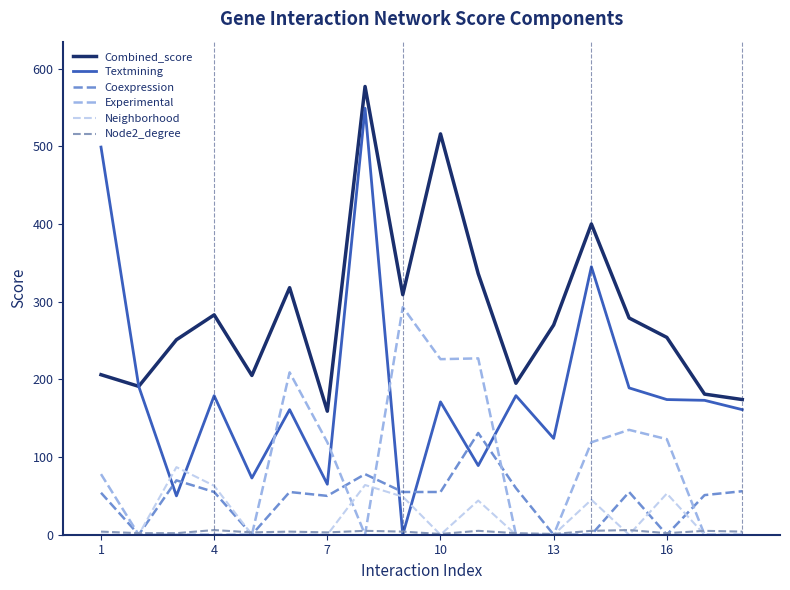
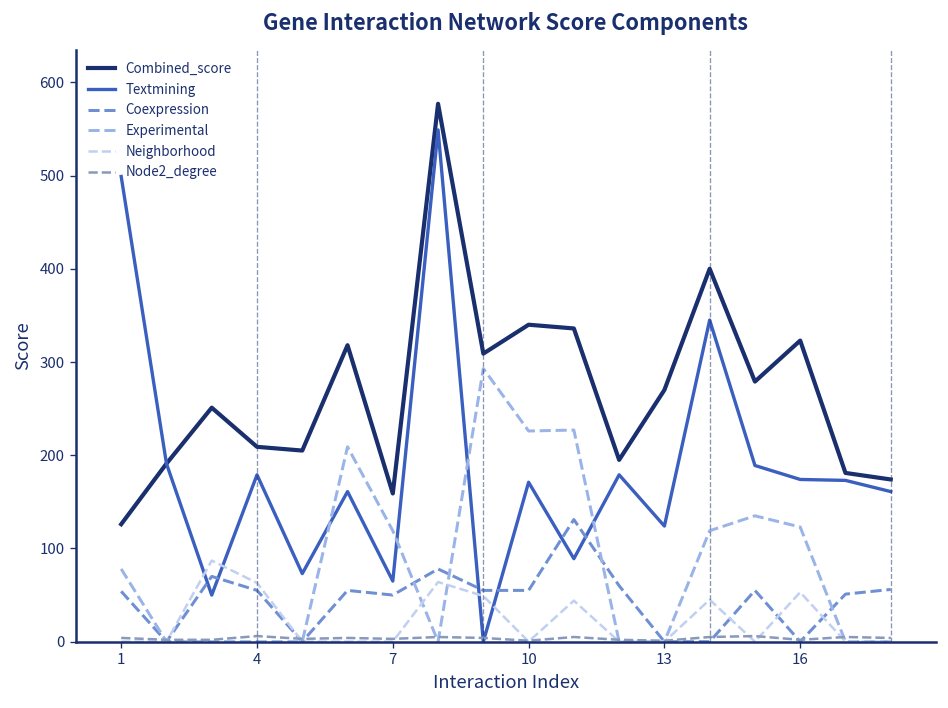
Combined_score, 1: 210 -> 130
Combined_score, 4: 280 -> 210
Combined_score, 10: 520 -> 340
Combined_score, 16: 250 -> 320
